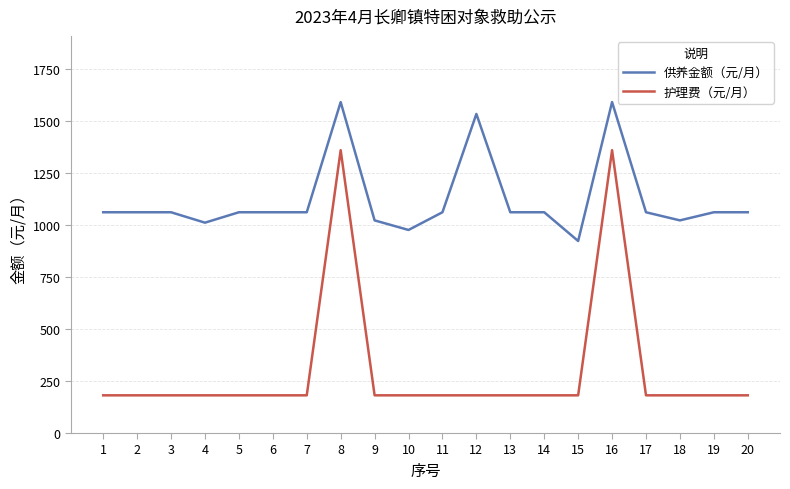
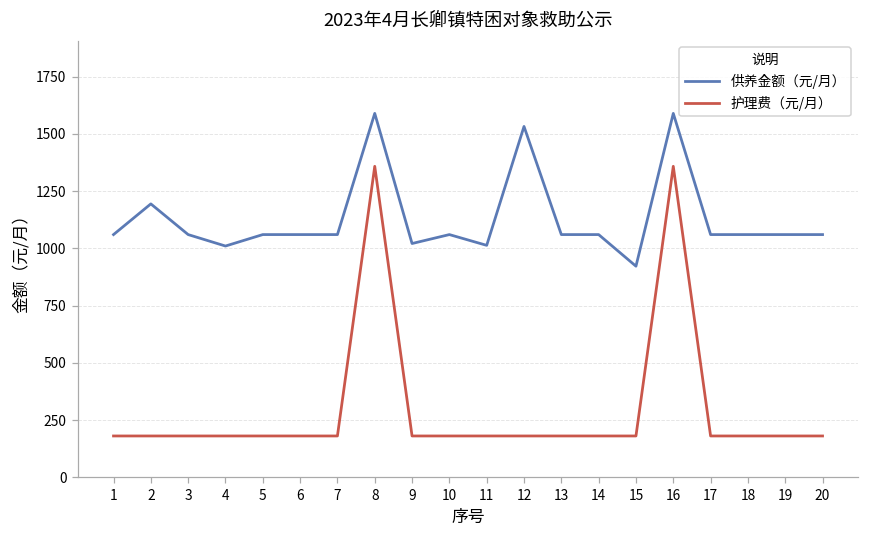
供养金额（元/月）, 2: 1060 -> 1190
供养金额（元/月）, 10: 980 -> 1060
供养金额（元/月）, 11: 1060 -> 1010
供养金额（元/月）, 18: 1020 -> 1060
